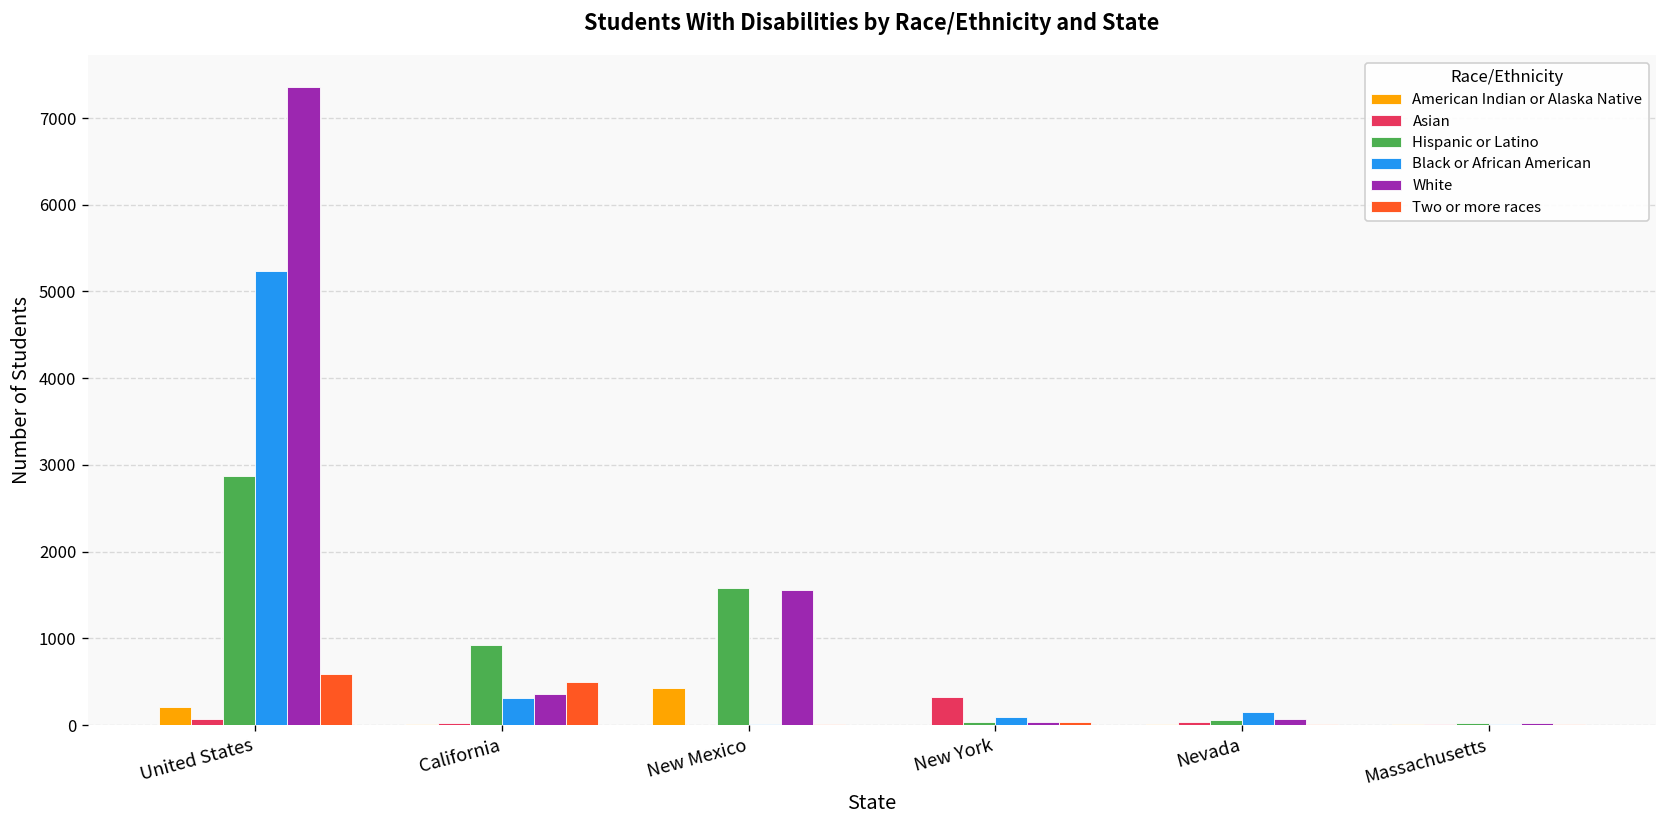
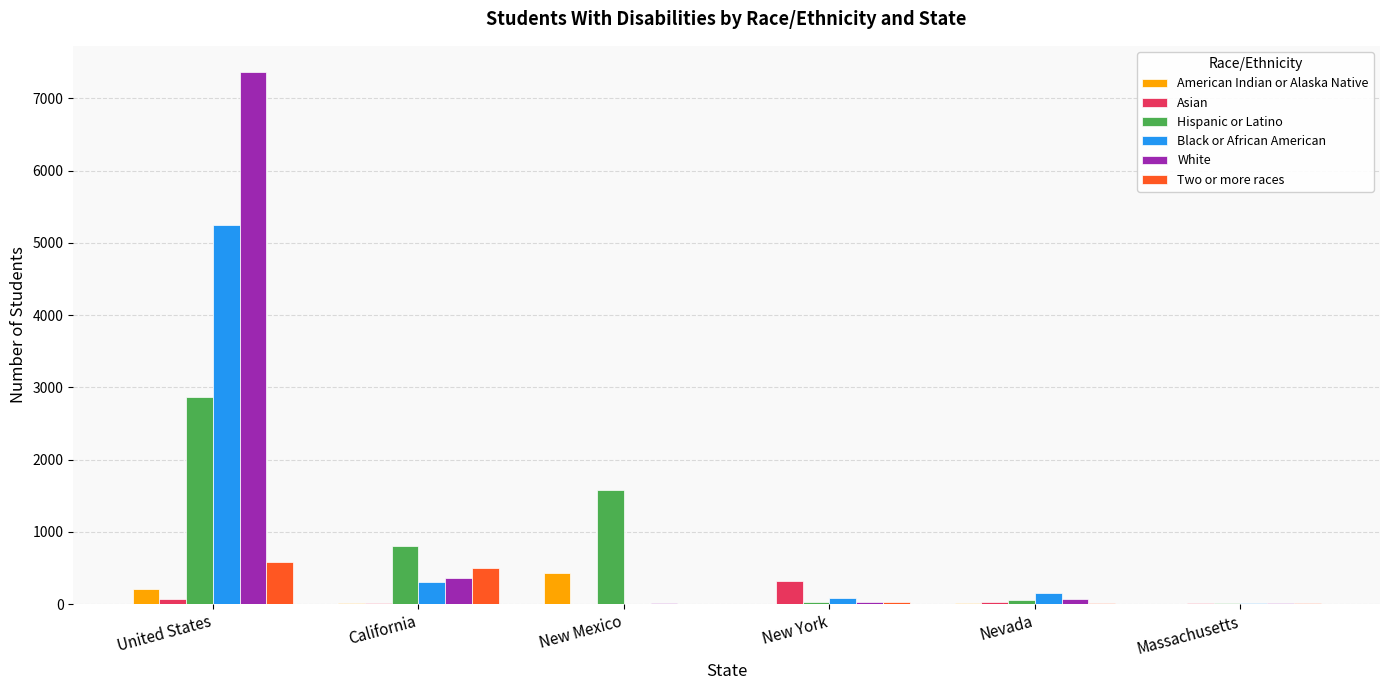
Hispanic or Latino, California: 900 -> 800
White, New Mexico: 1600 -> 0
